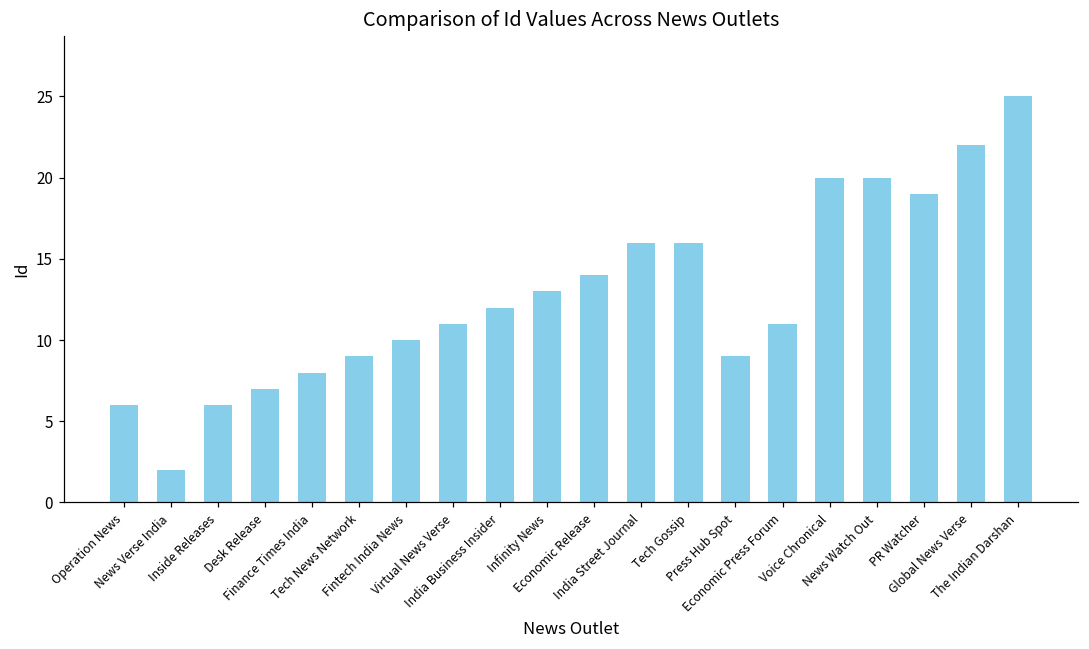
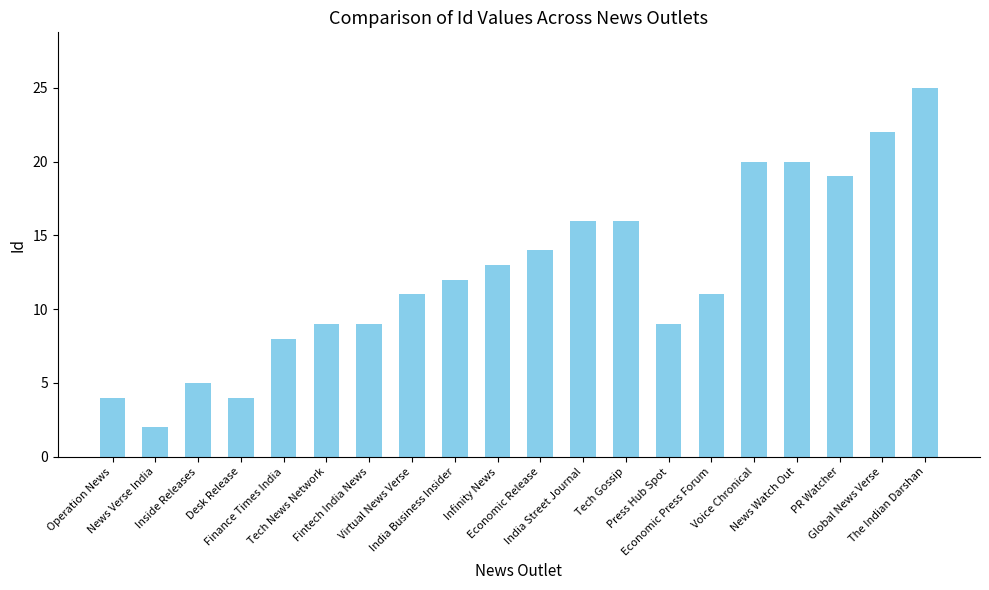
Operation News: 6 -> 4
Inside Releases: 6 -> 5
Desk Release: 7 -> 4
Fintech India News: 10 -> 9
